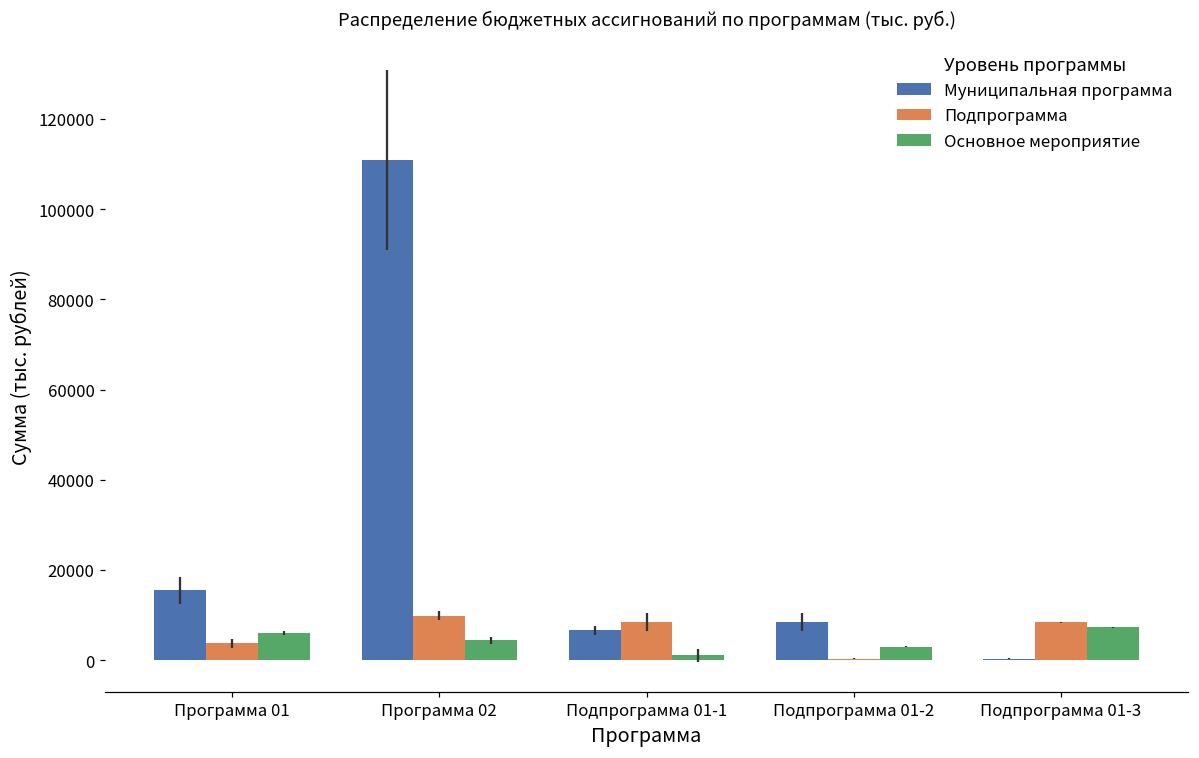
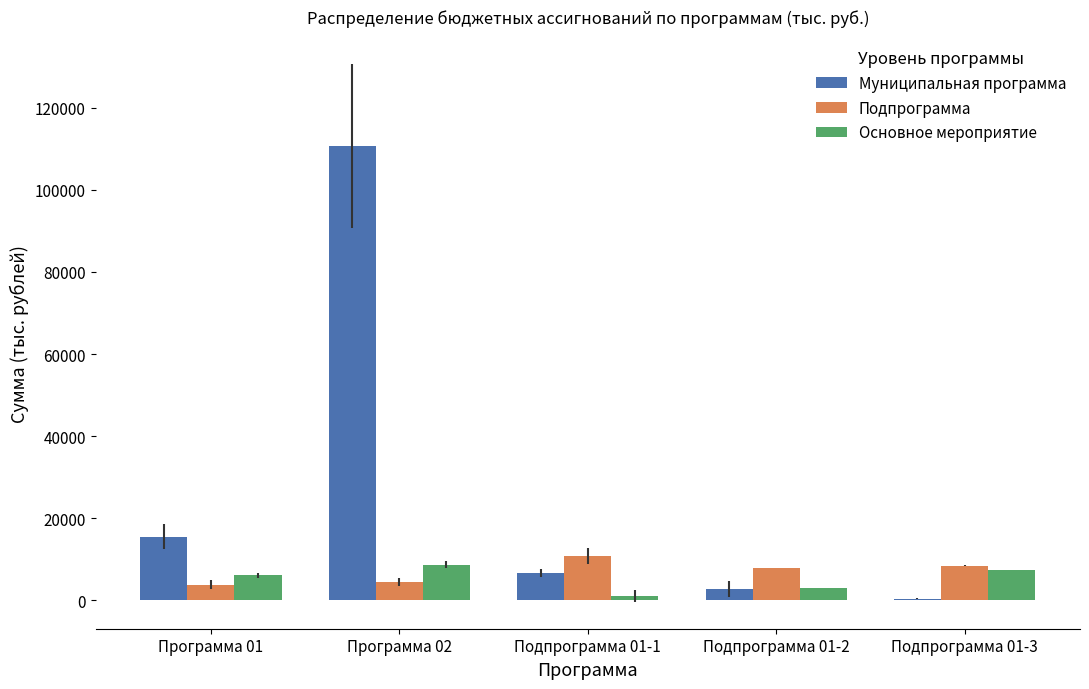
Подпрограмма, Программа 02: 10000 -> 4000
Основное мероприятие, Программа 02: 4000 -> 9000
Подпрограмма, Подпрограмма 01-1: 9000 -> 11000
Муниципальная программа, Подпрограмма 01-2: 9000 -> 3000
Подпрограмма, Подпрограмма 01-2: 0 -> 8000
